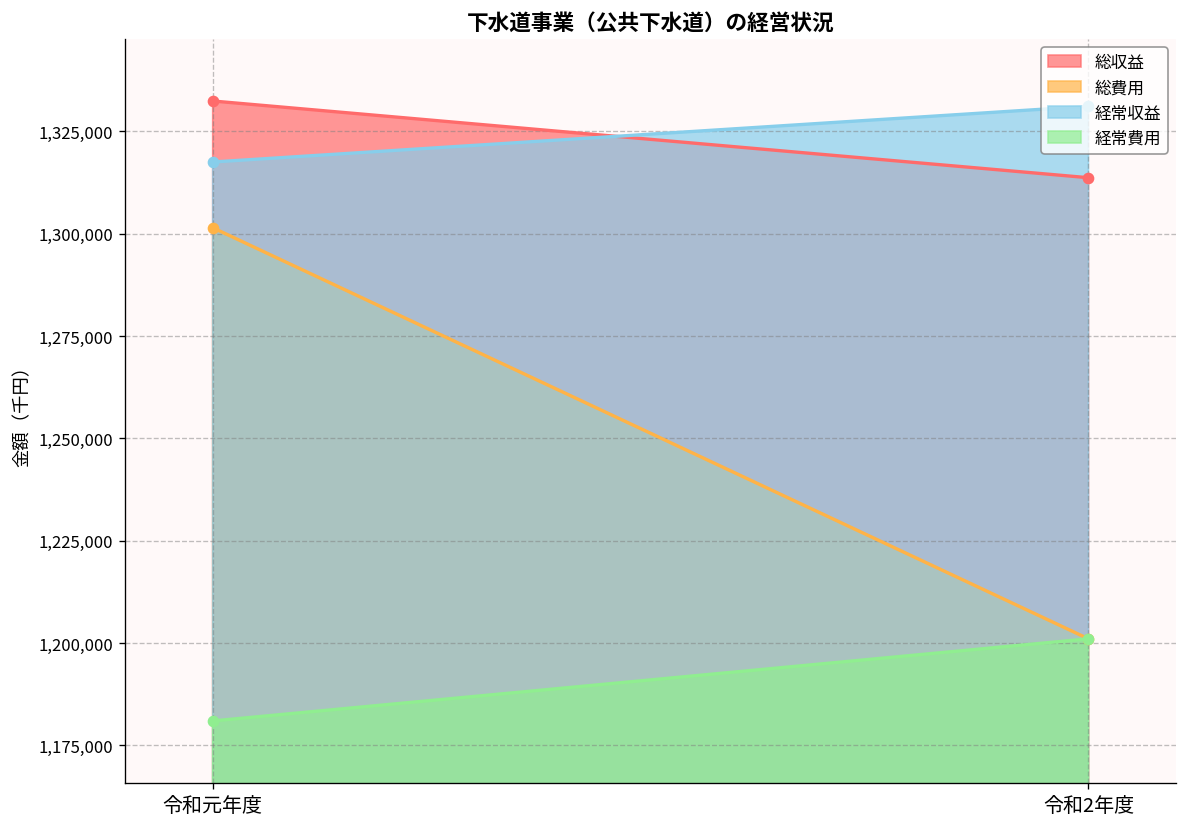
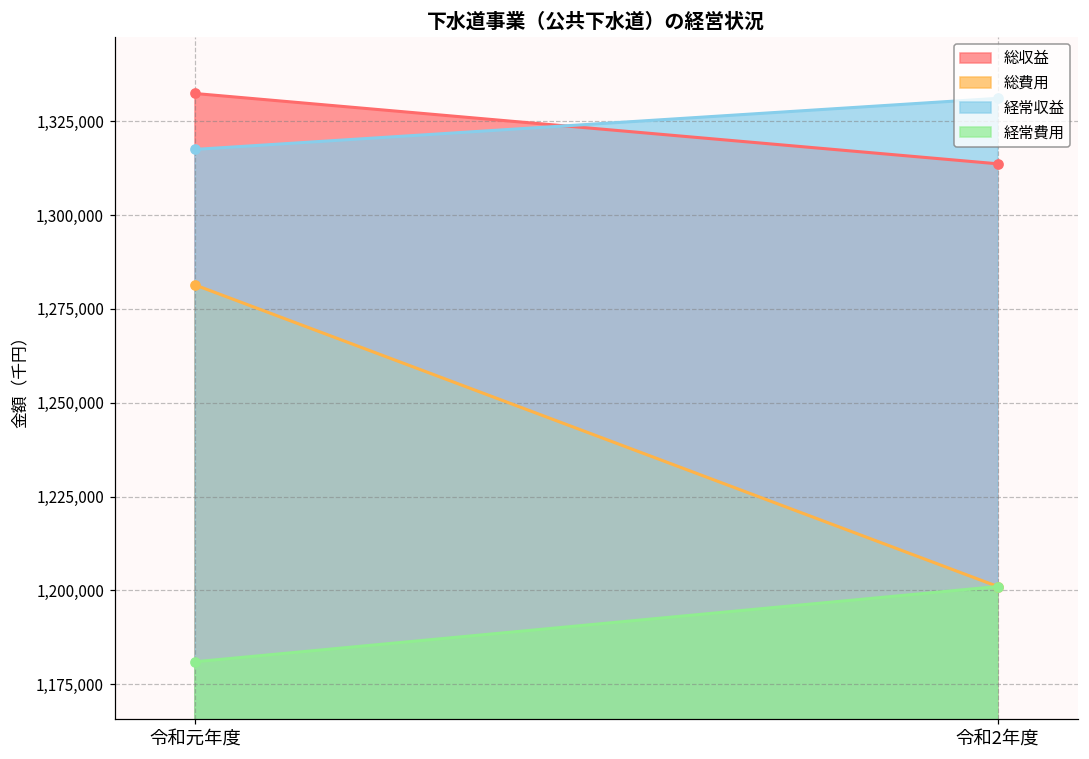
総費用, 令和元年度: 1,301,000 -> 1,281,000
